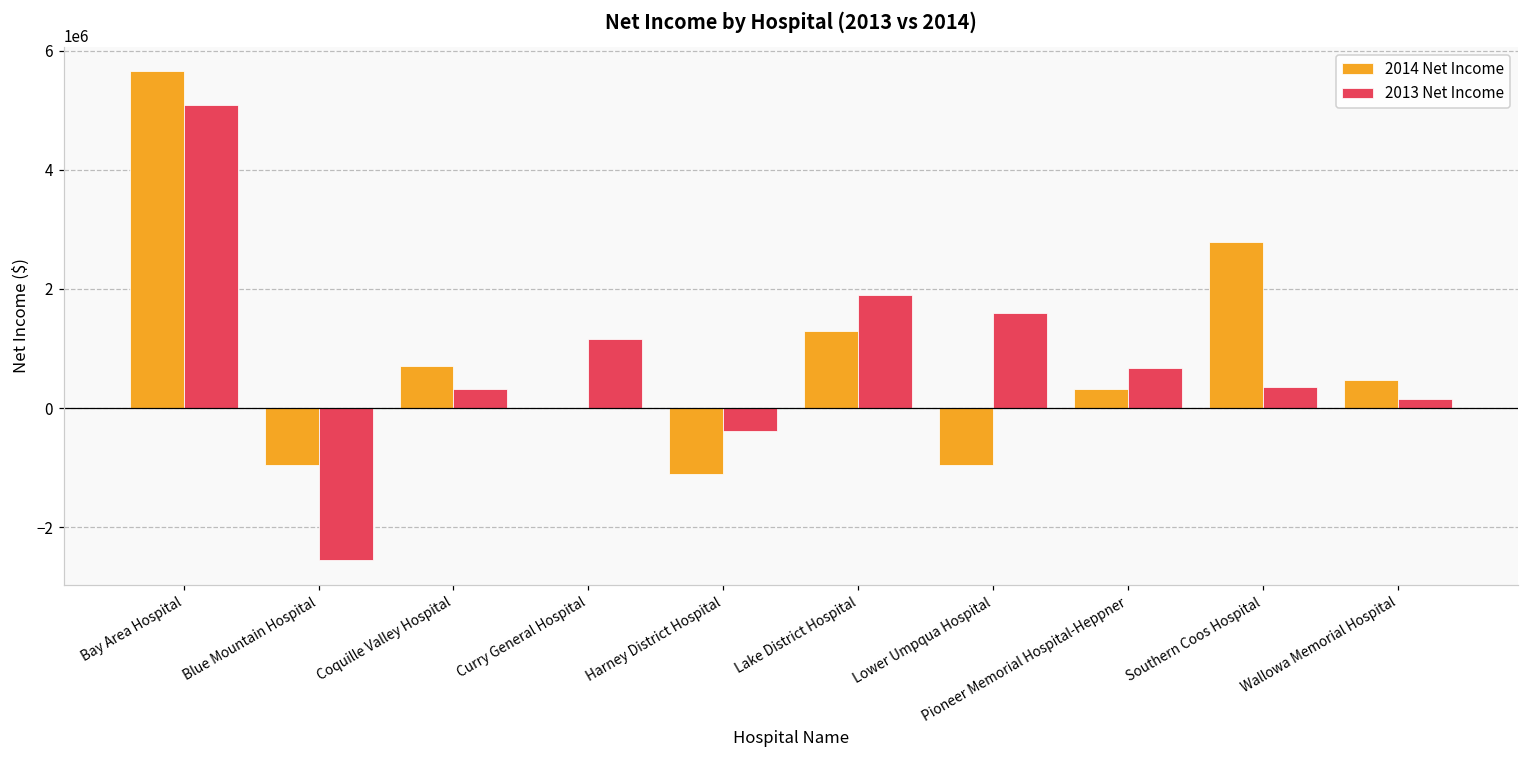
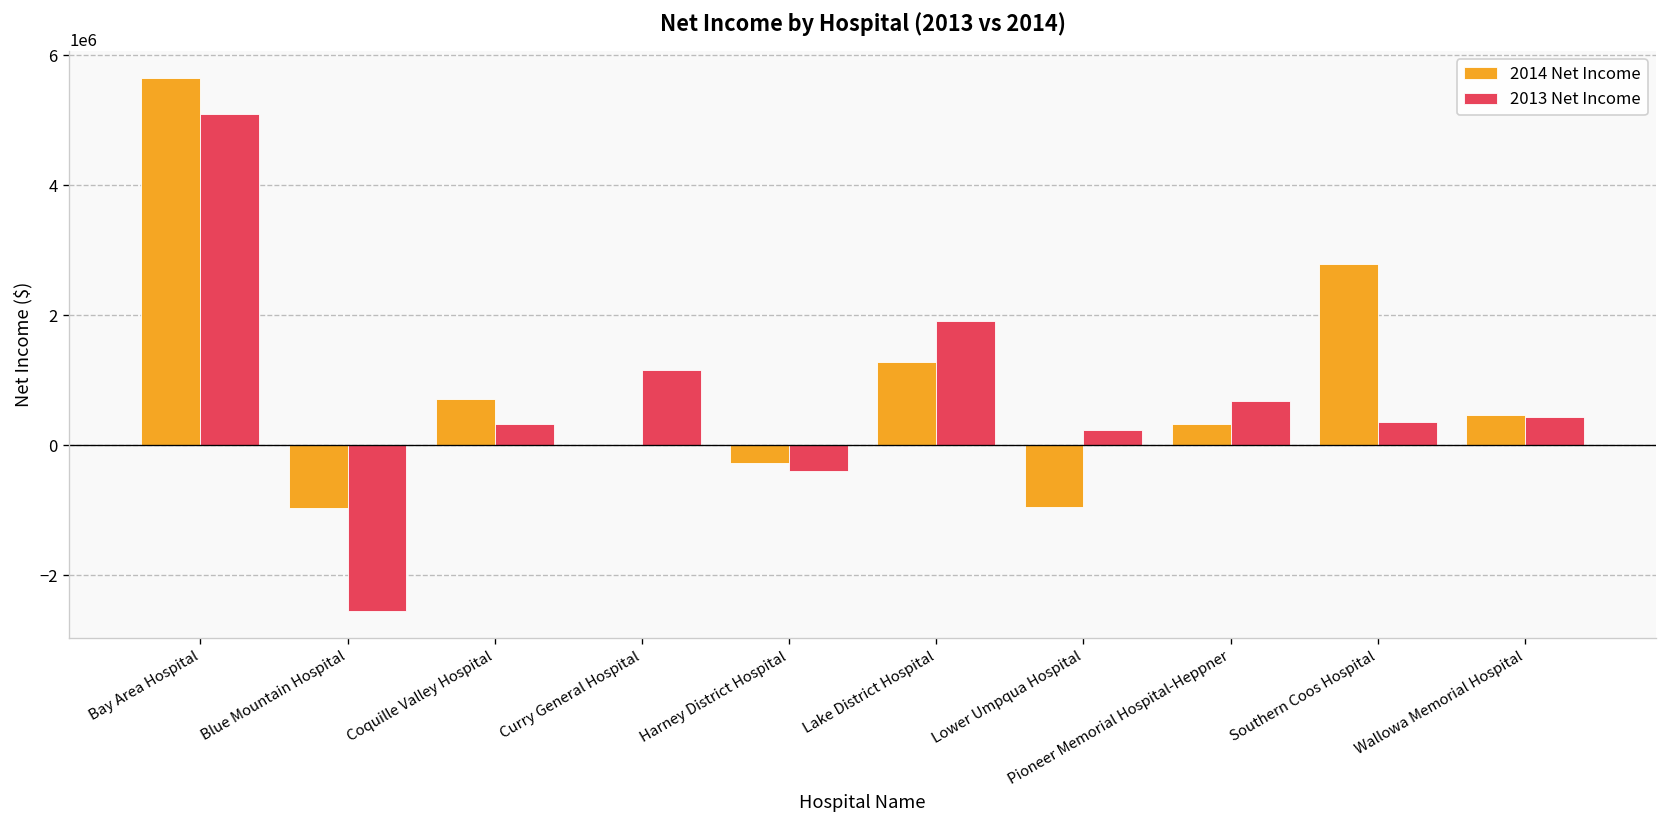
2014 Net Income, Harney District Hospital: -1100000 -> -300000
2013 Net Income, Lower Umpqua Hospital: 1600000 -> 200000
2013 Net Income, Wallowa Memorial Hospital: 200000 -> 400000
